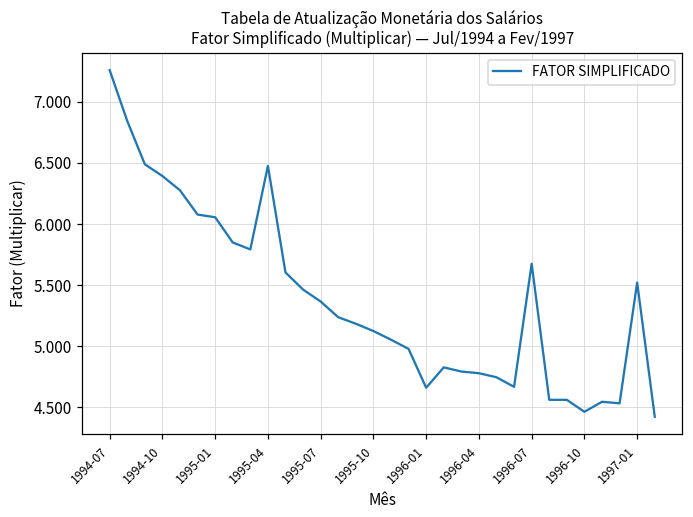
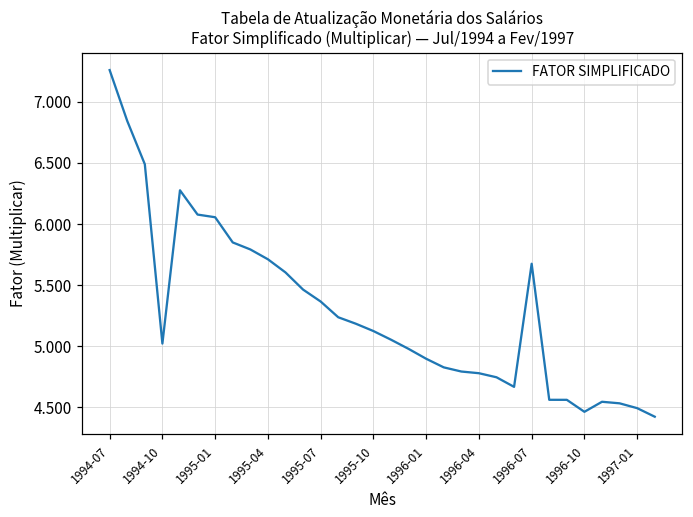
1994-10: 6.39 -> 5.02
1995-04: 6.48 -> 5.71
1996-01: 4.66 -> 4.90
1997-01: 5.52 -> 4.49
